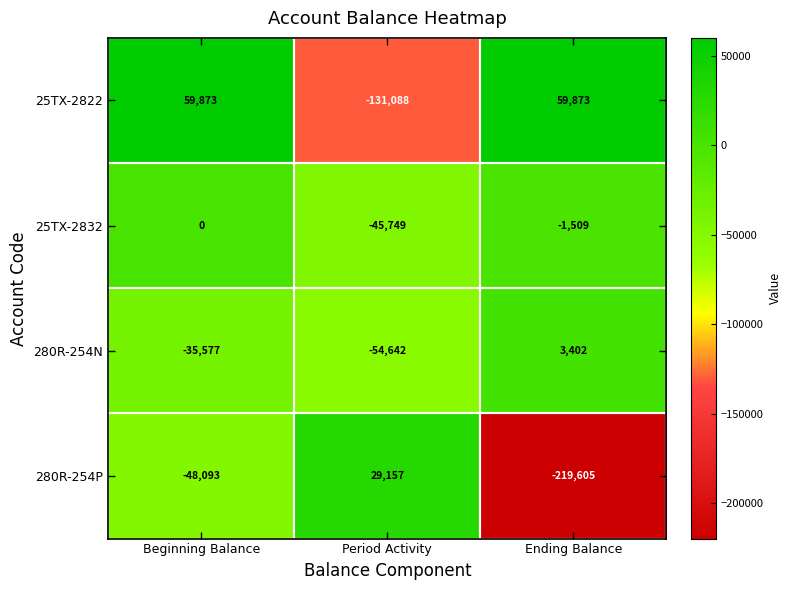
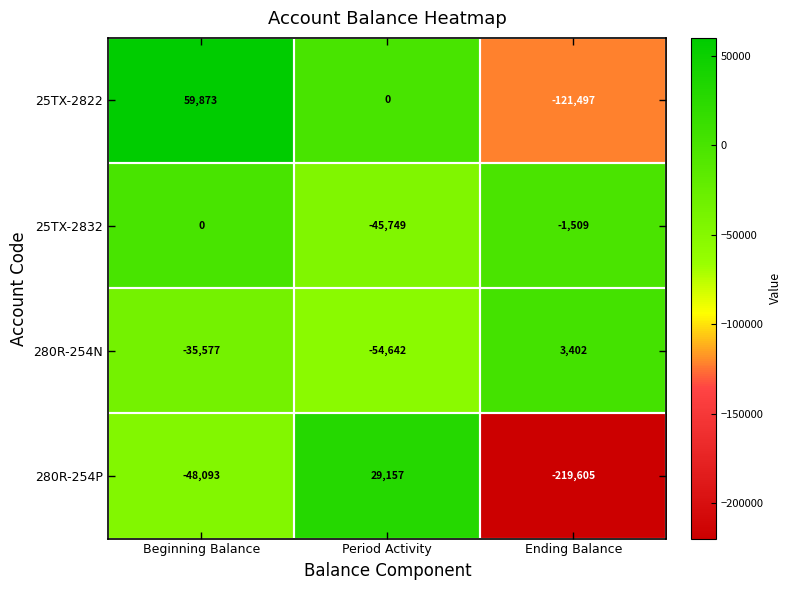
25TX-2822, Period Activity: -131,088 -> 0
25TX-2822, Ending Balance: 59,873 -> -121,497
